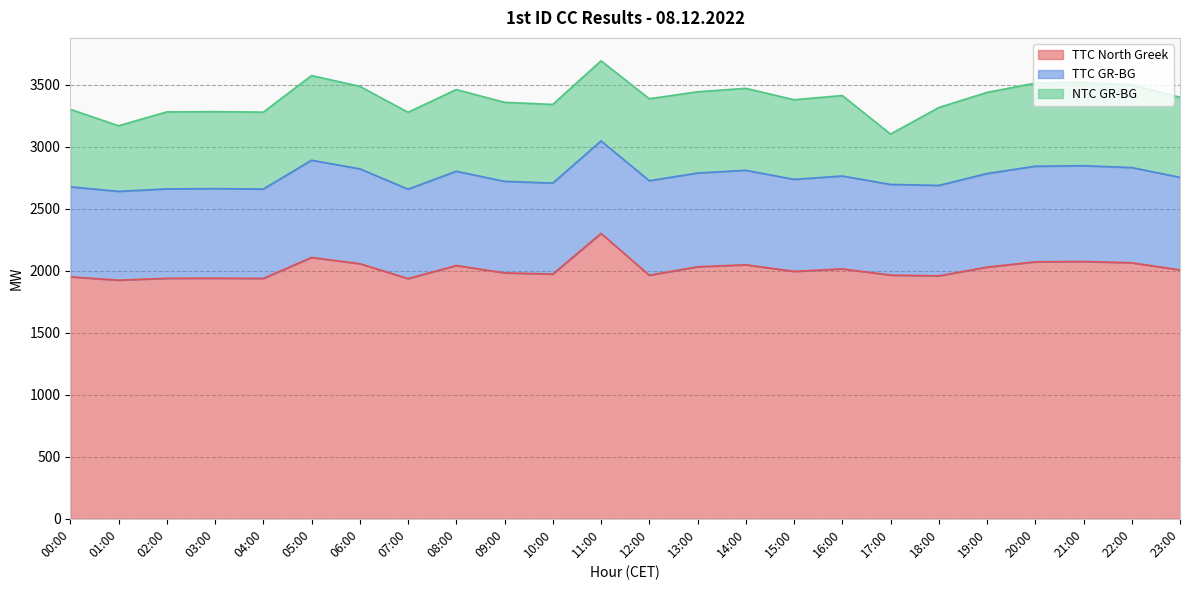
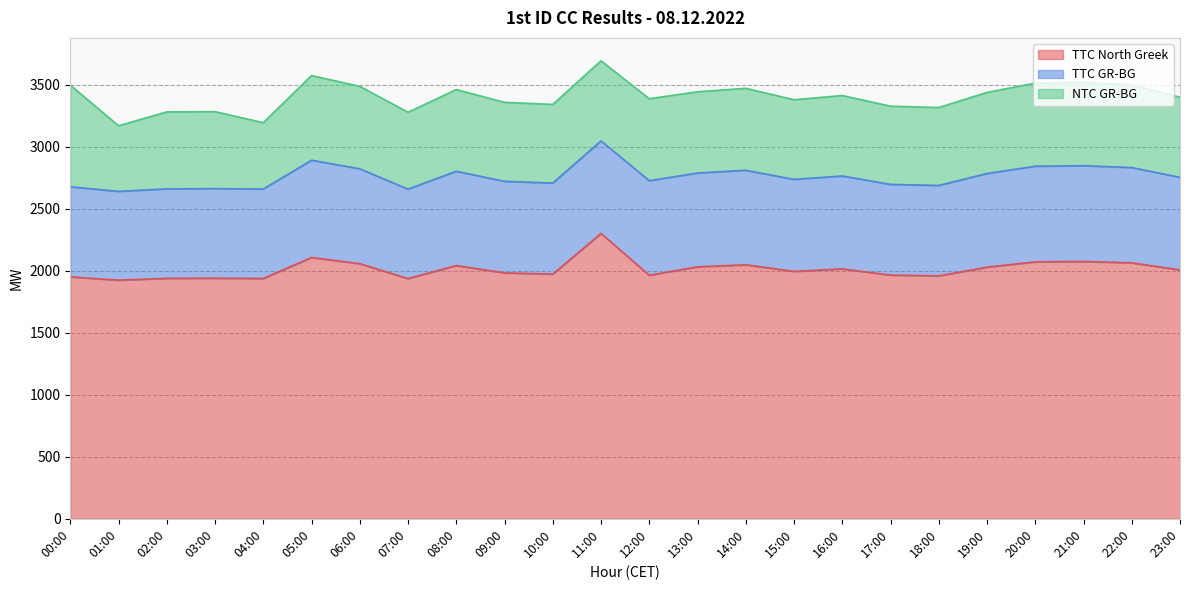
NTC GR-BG, 00:00: 630 -> 820
NTC GR-BG, 04:00: 620 -> 540
NTC GR-BG, 17:00: 410 -> 630
